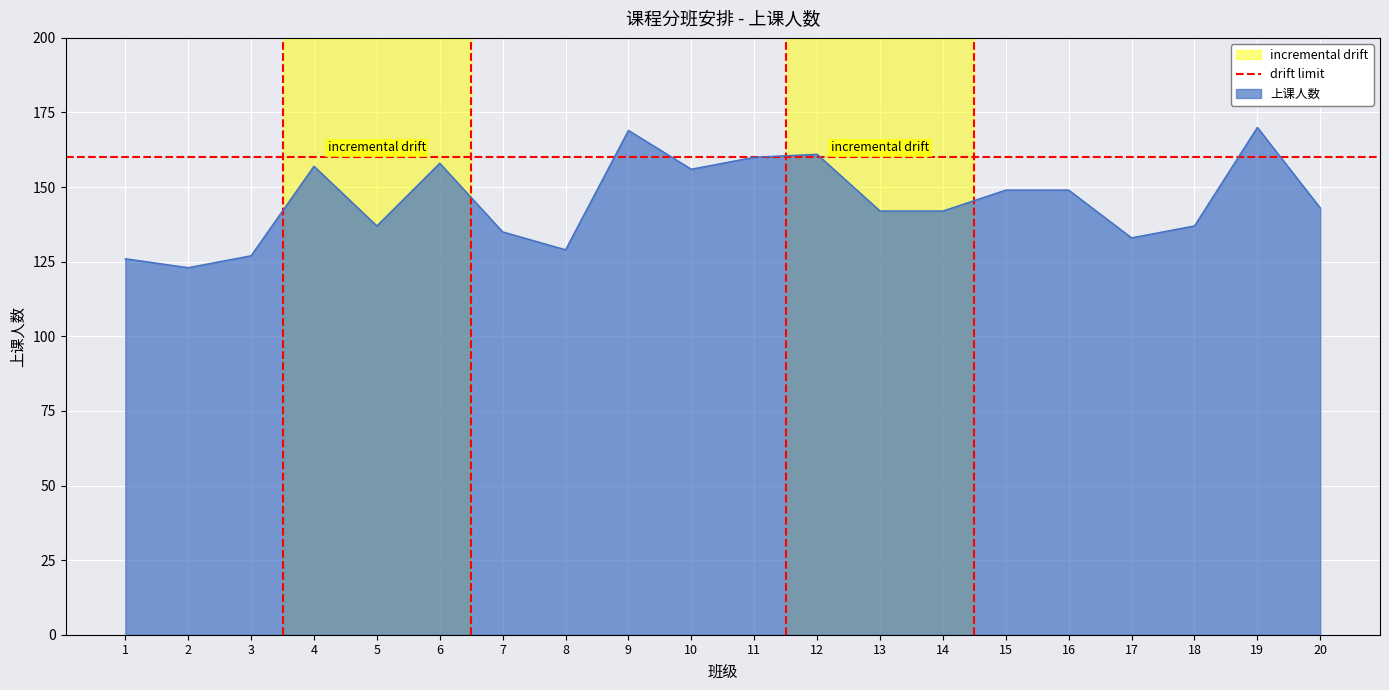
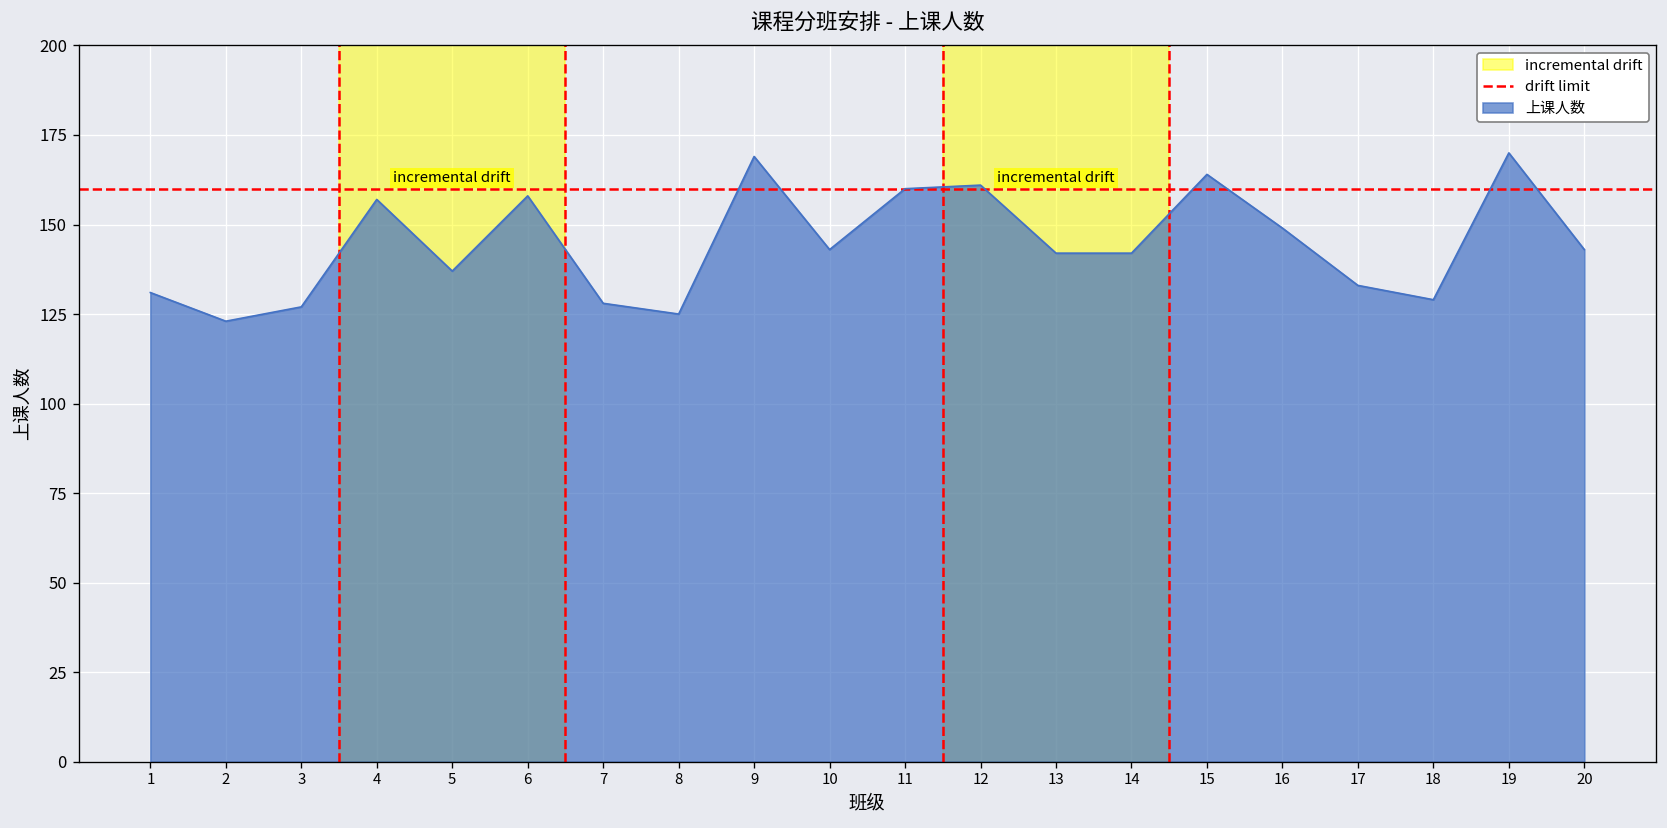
1: 126 -> 131
7: 135 -> 128
8: 129 -> 125
10: 156 -> 143
15: 149 -> 164
18: 137 -> 129
